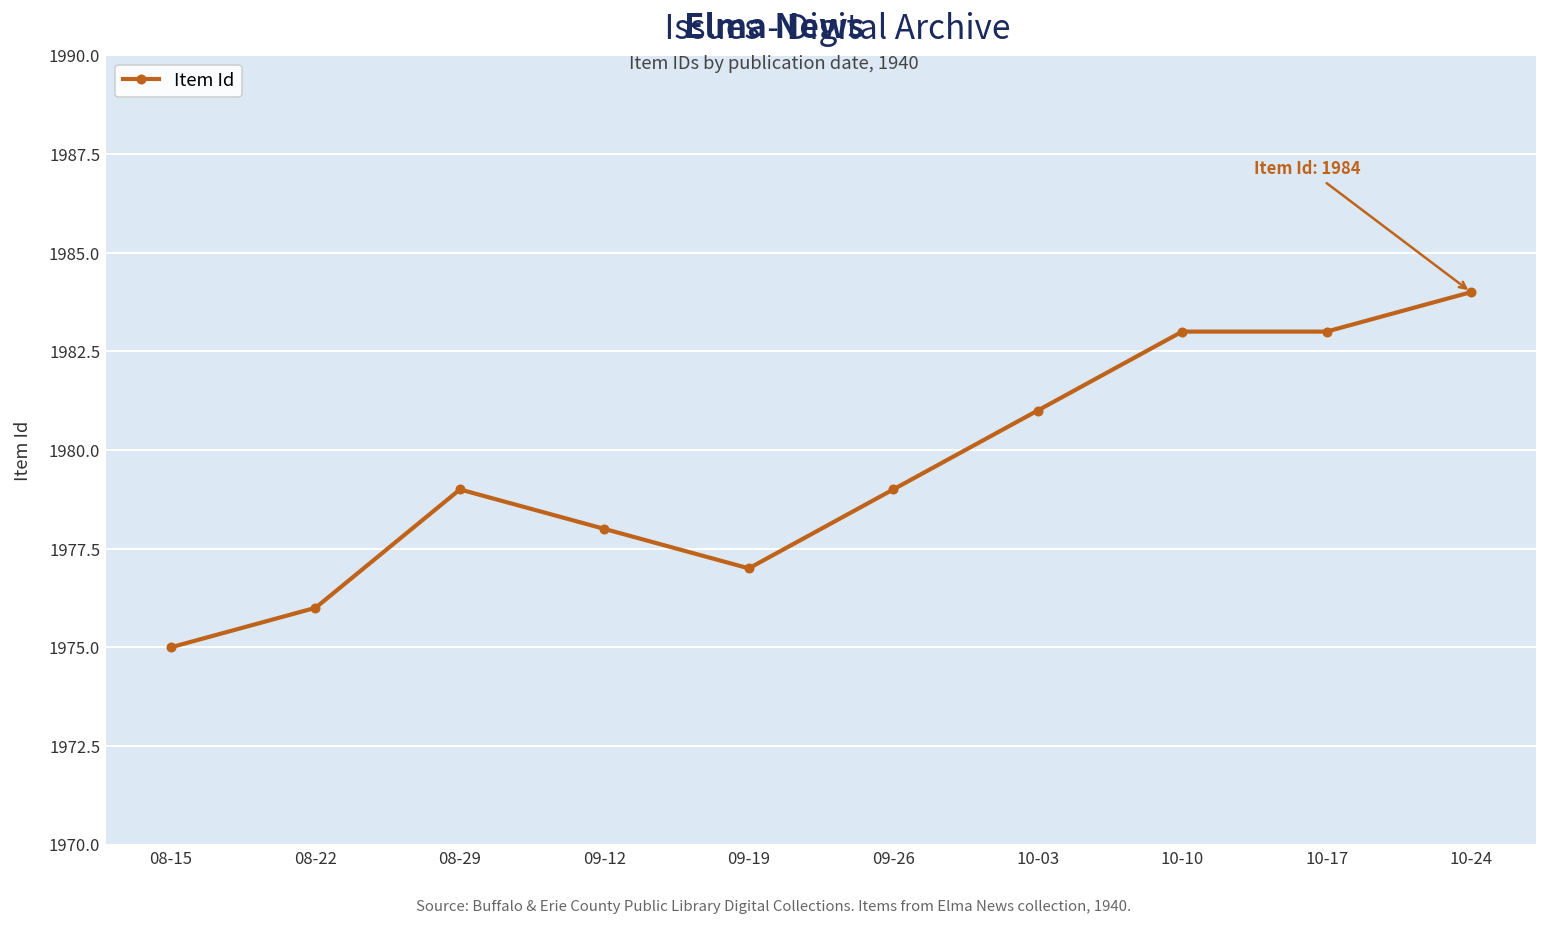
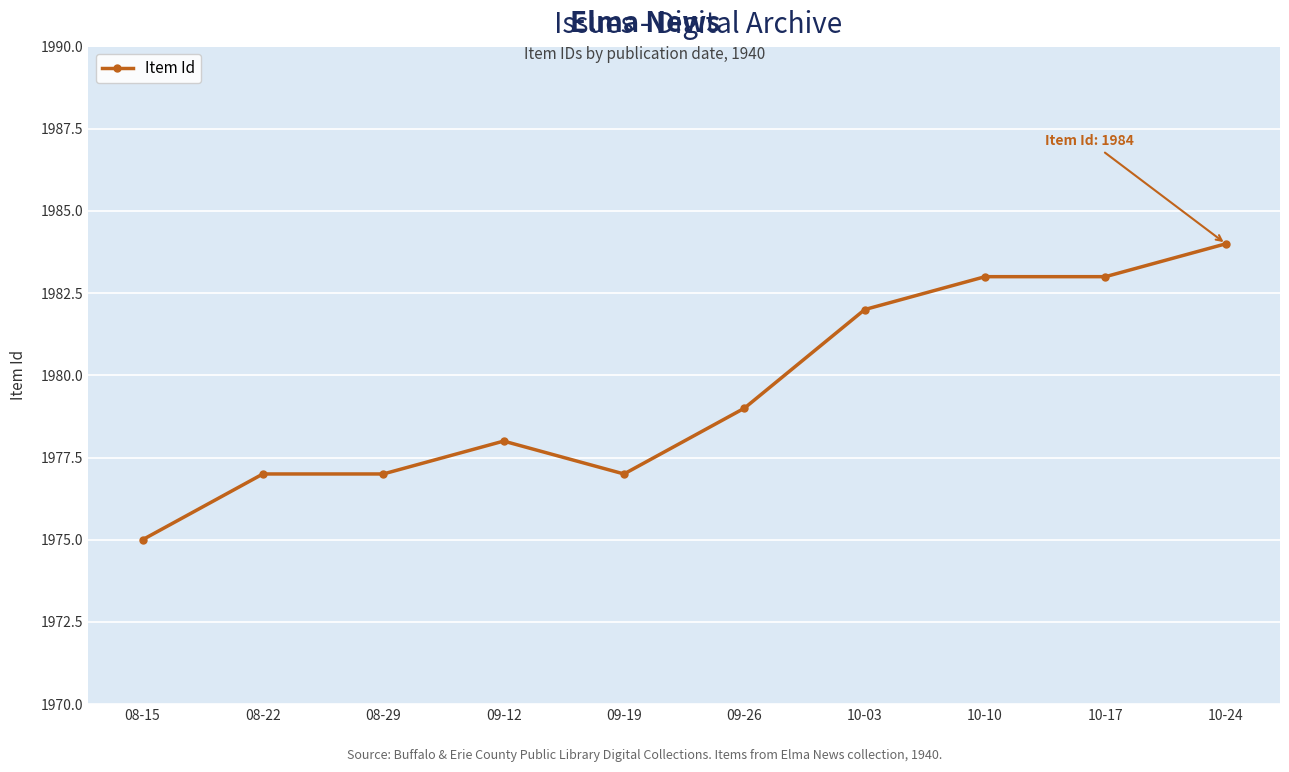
08-22: 1976 -> 1977
08-29: 1979 -> 1977
10-03: 1981 -> 1982
